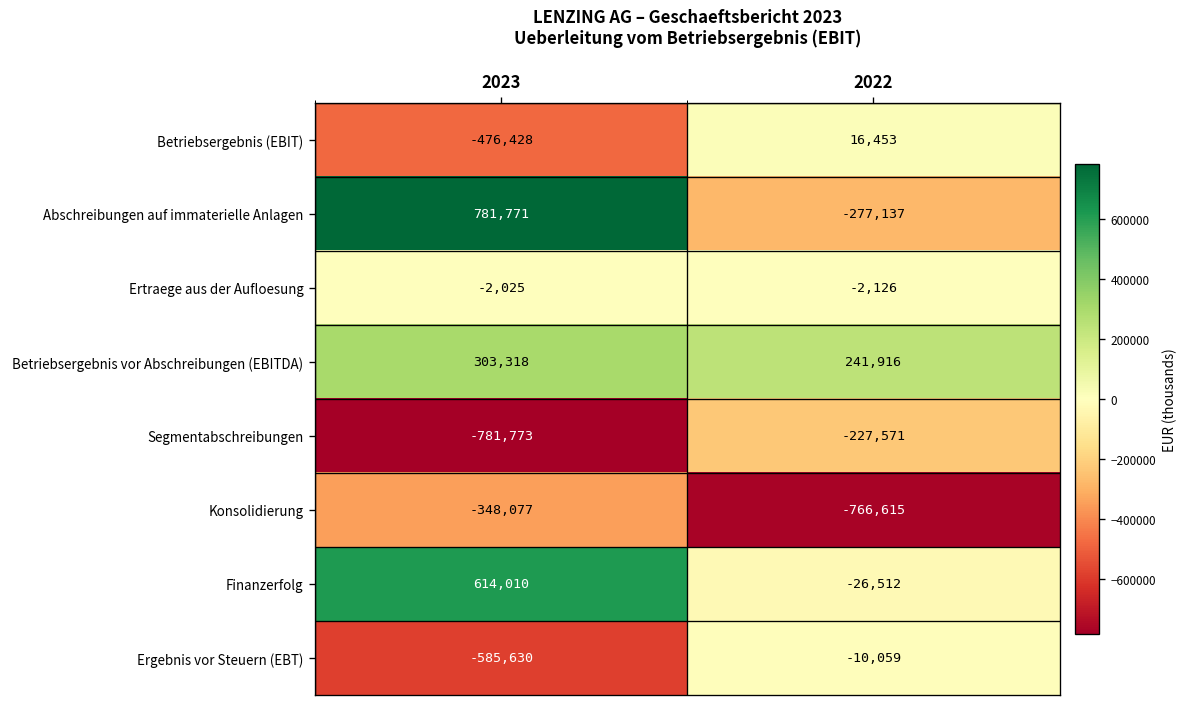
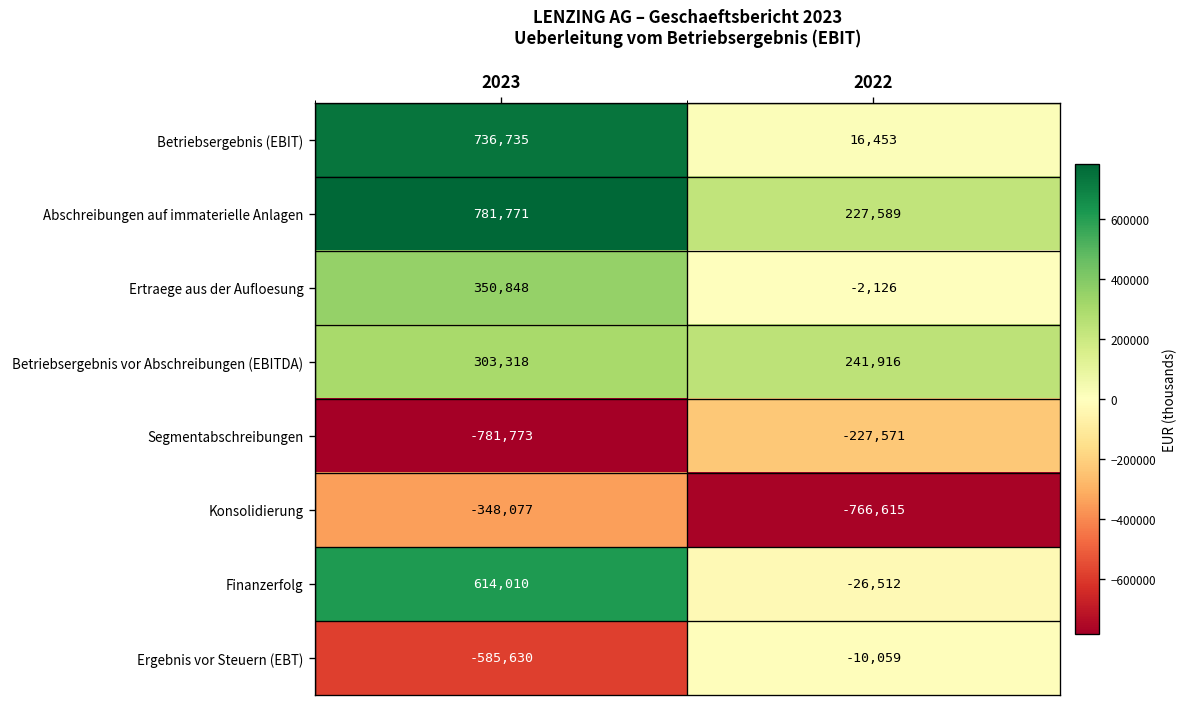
Betriebsergebnis (EBIT), 2023: -476,428 -> 736,735
Abschreibungen auf immaterielle Anlagen, 2022: -277,137 -> 227,589
Ertraege aus der Aufloesung, 2023: -2,025 -> 350,848
